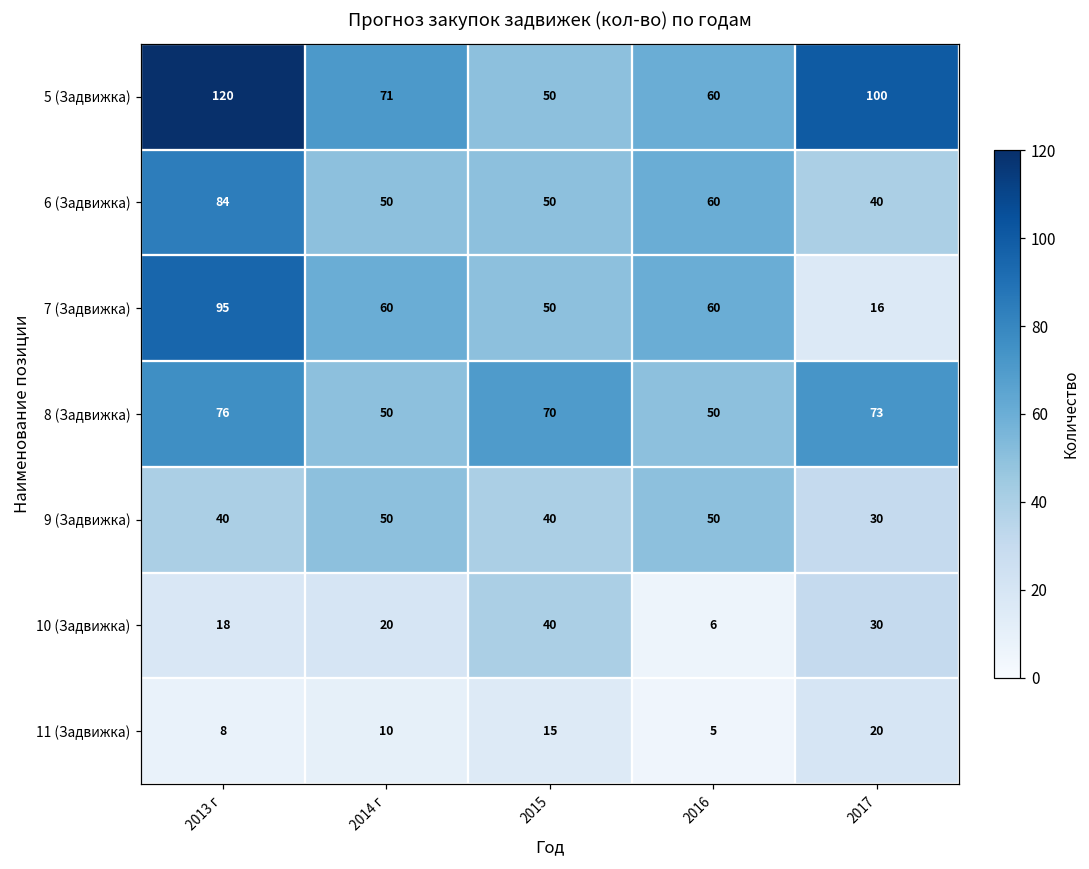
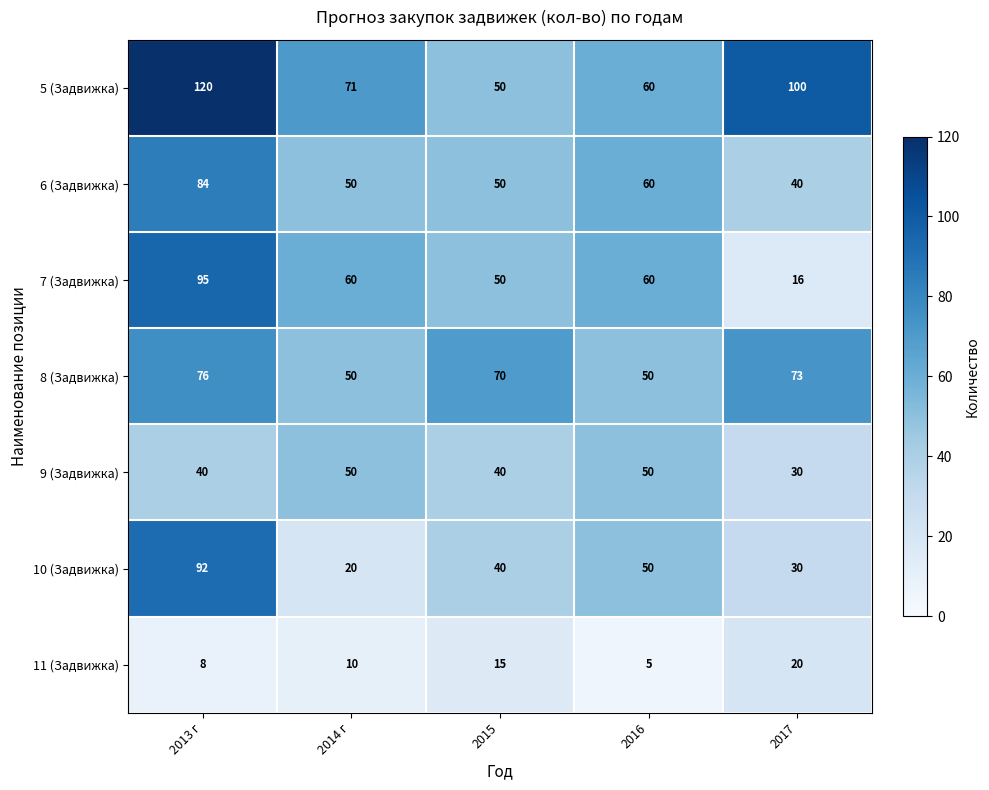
10 (Задвижка), 2013 г: 18 -> 92
10 (Задвижка), 2016: 6 -> 50
